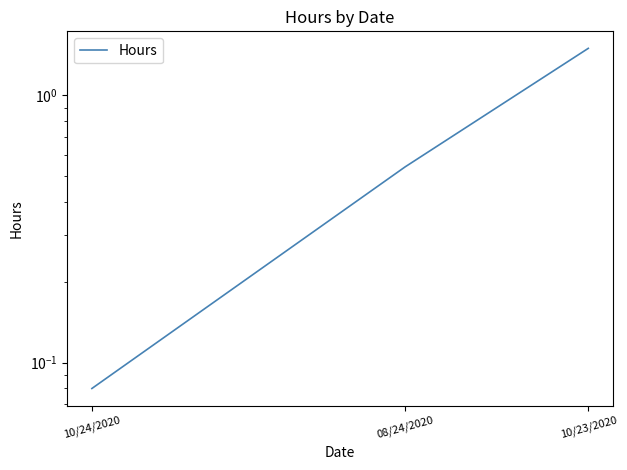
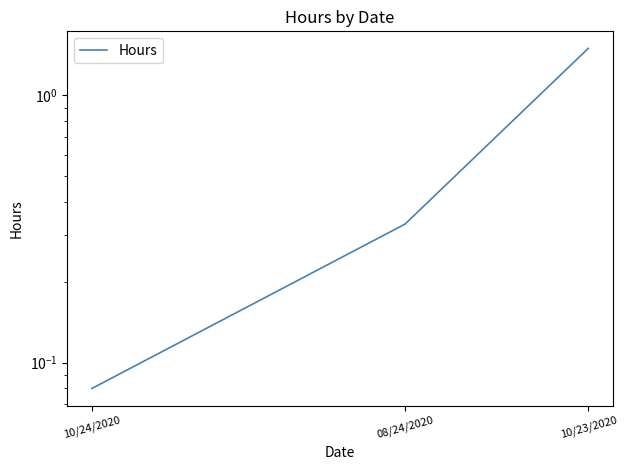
08/24/2020: 0.54 -> 0.33
